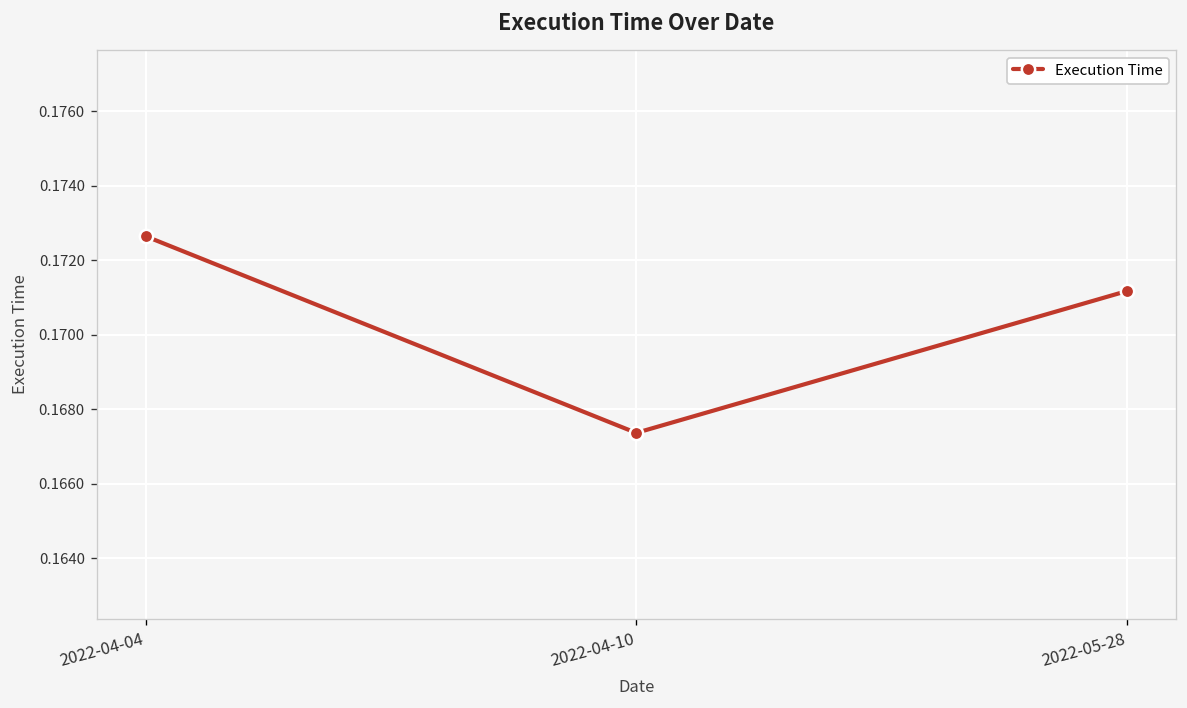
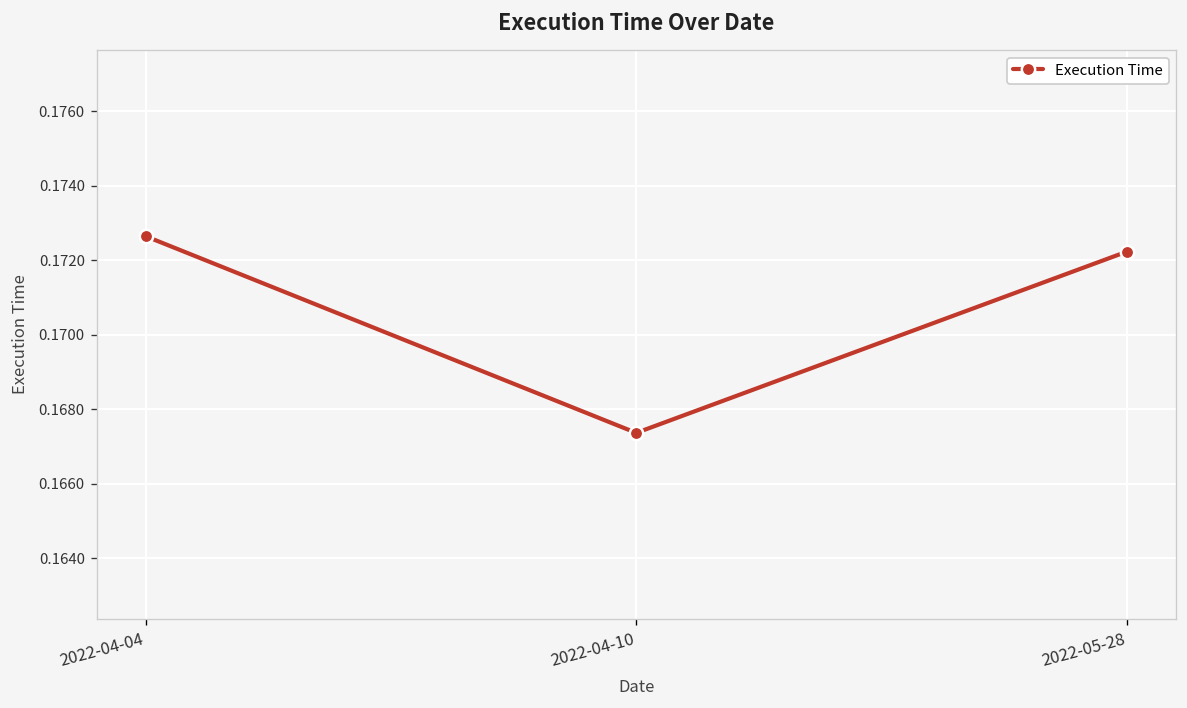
2022-05-28: 0.1712 -> 0.1722
